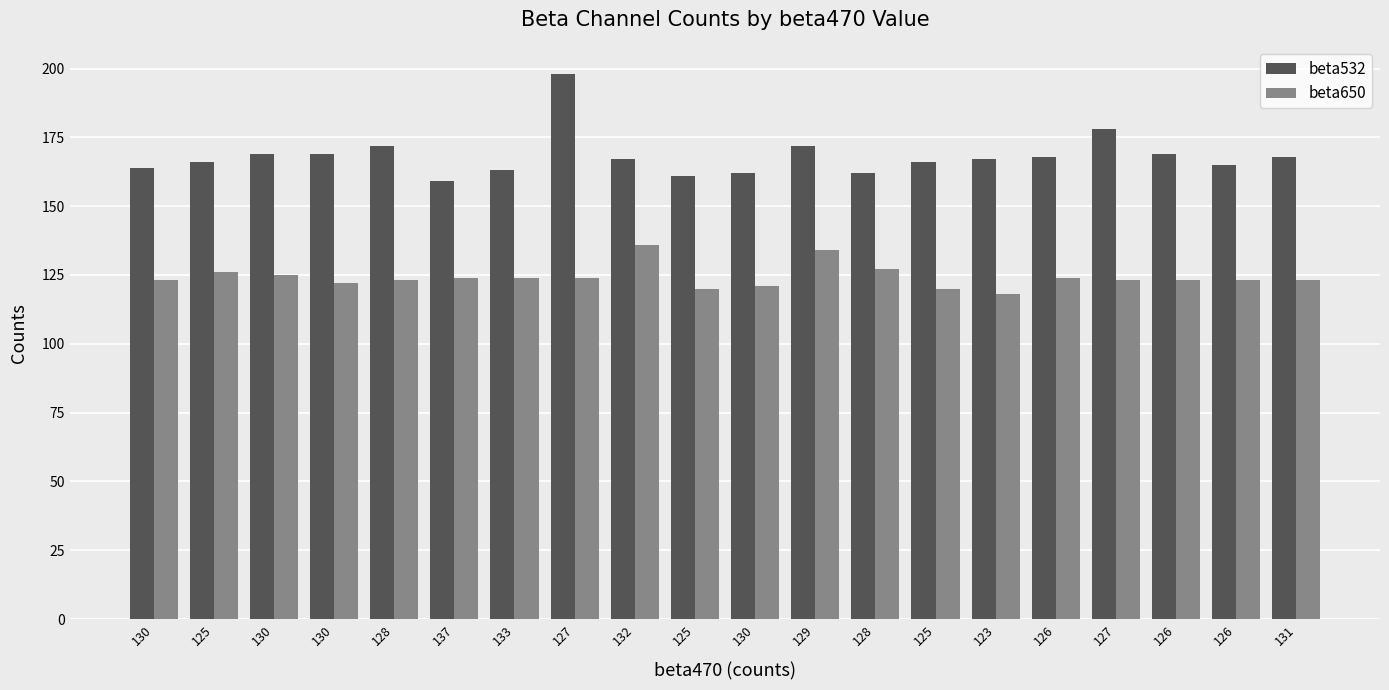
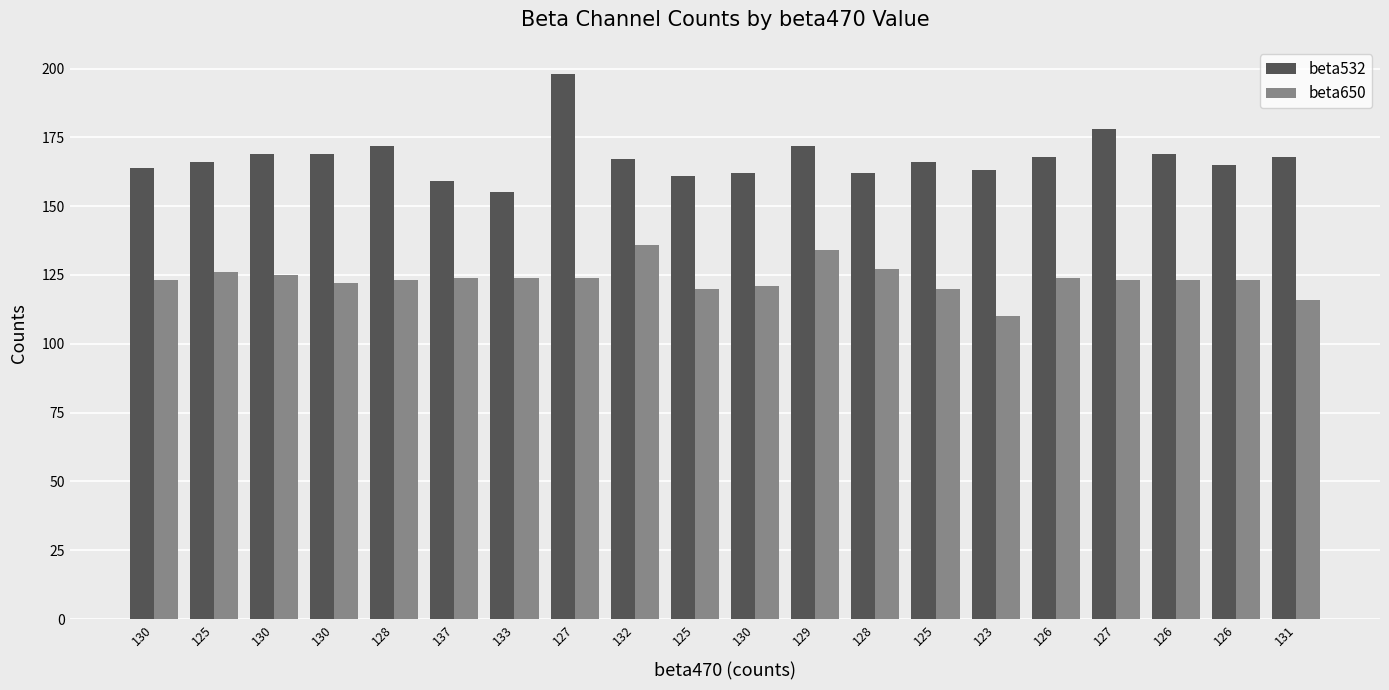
beta532, 133: 163 -> 155
beta532, 123: 167 -> 163
beta650, 123: 118 -> 110
beta650, 131: 123 -> 116
